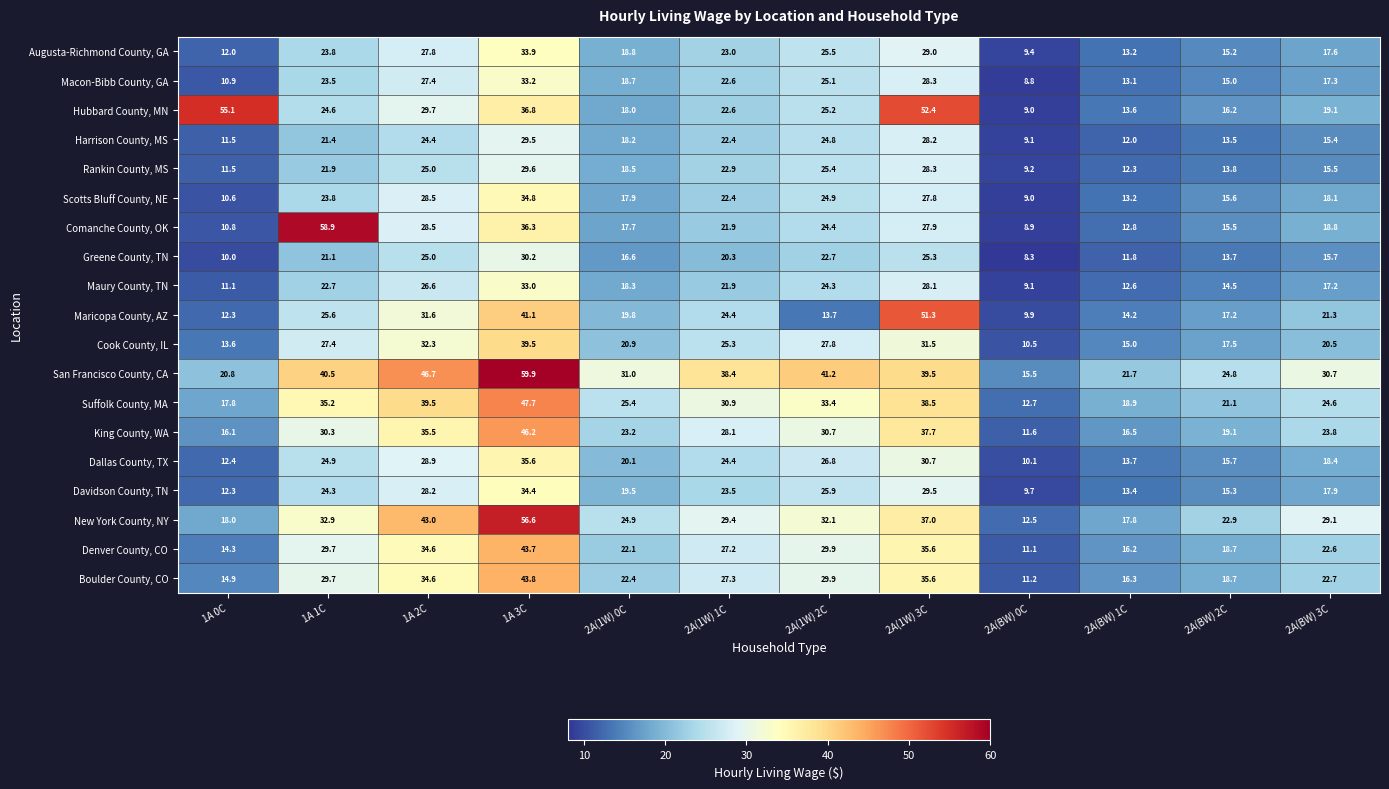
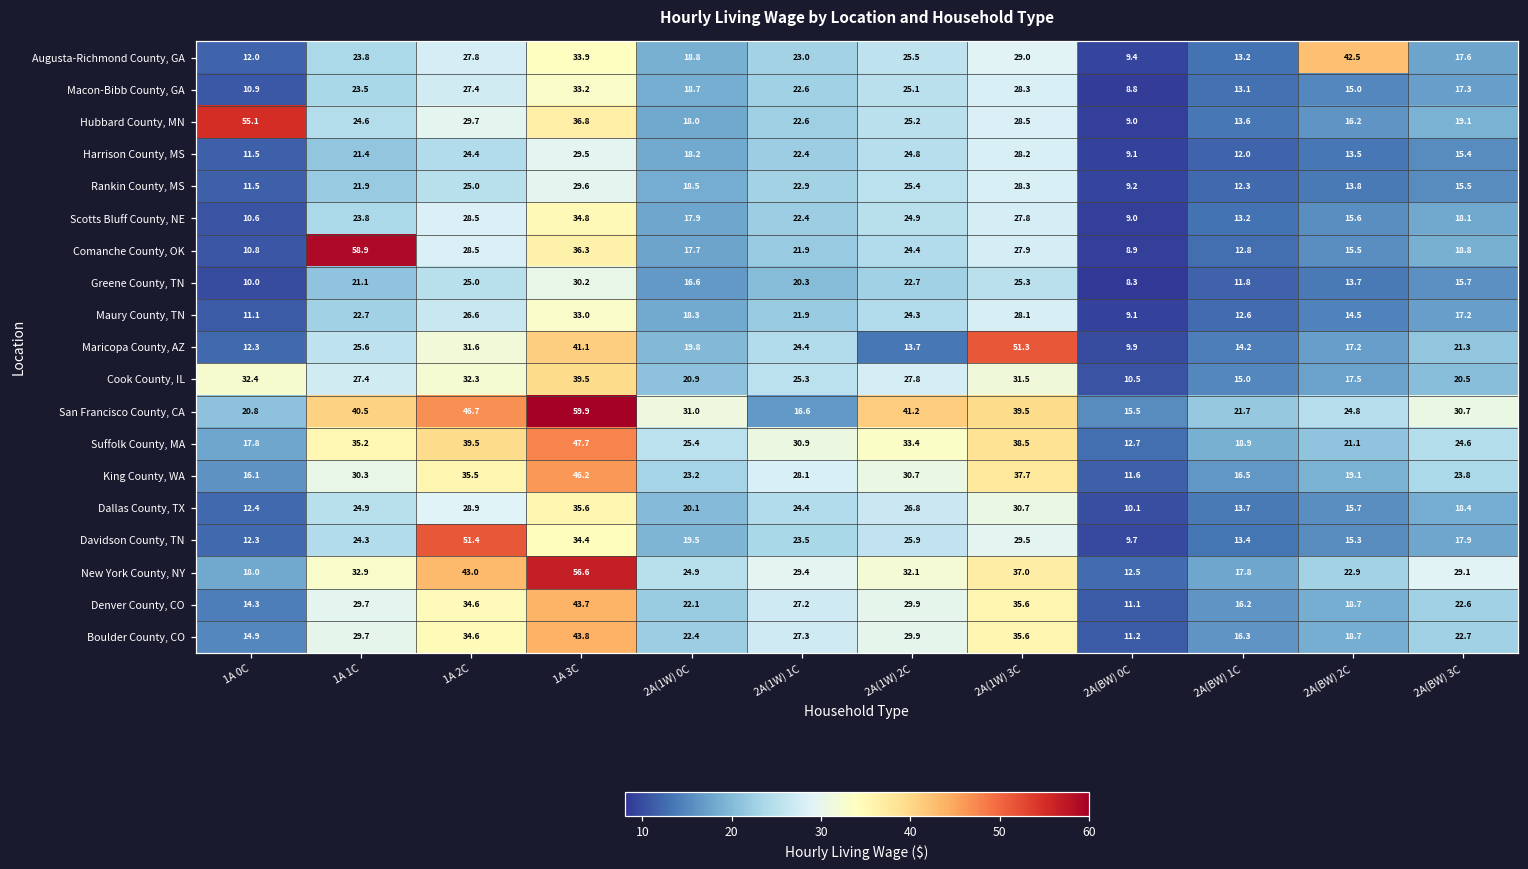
Augusta-Richmond County, GA, 2A(BW) 2C: 15.2 -> 42.5
Hubbard County, MN, 2A(1W) 3C: 52.4 -> 28.5
Cook County, IL, 1A 0C: 13.6 -> 32.4
San Francisco County, CA, 2A(1W) 1C: 38.4 -> 16.6
Davidson County, TN, 1A 2C: 28.2 -> 51.4
